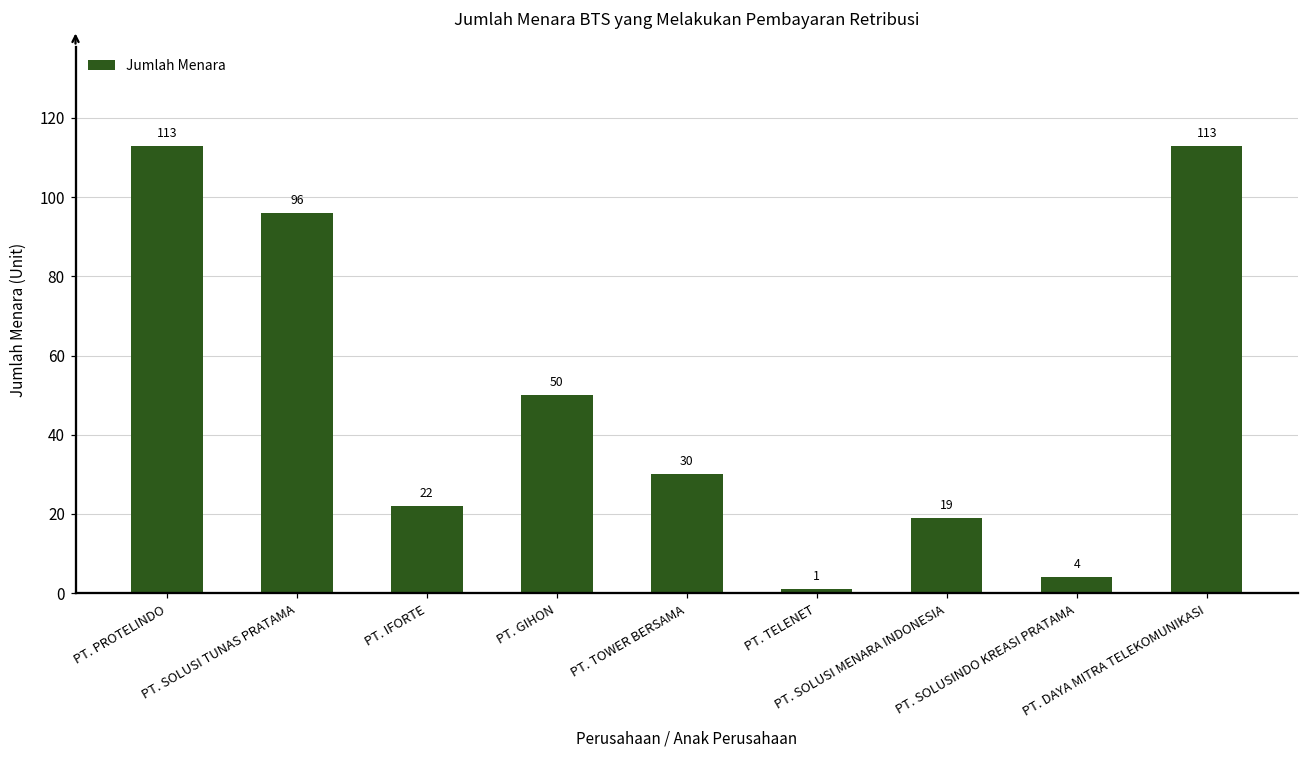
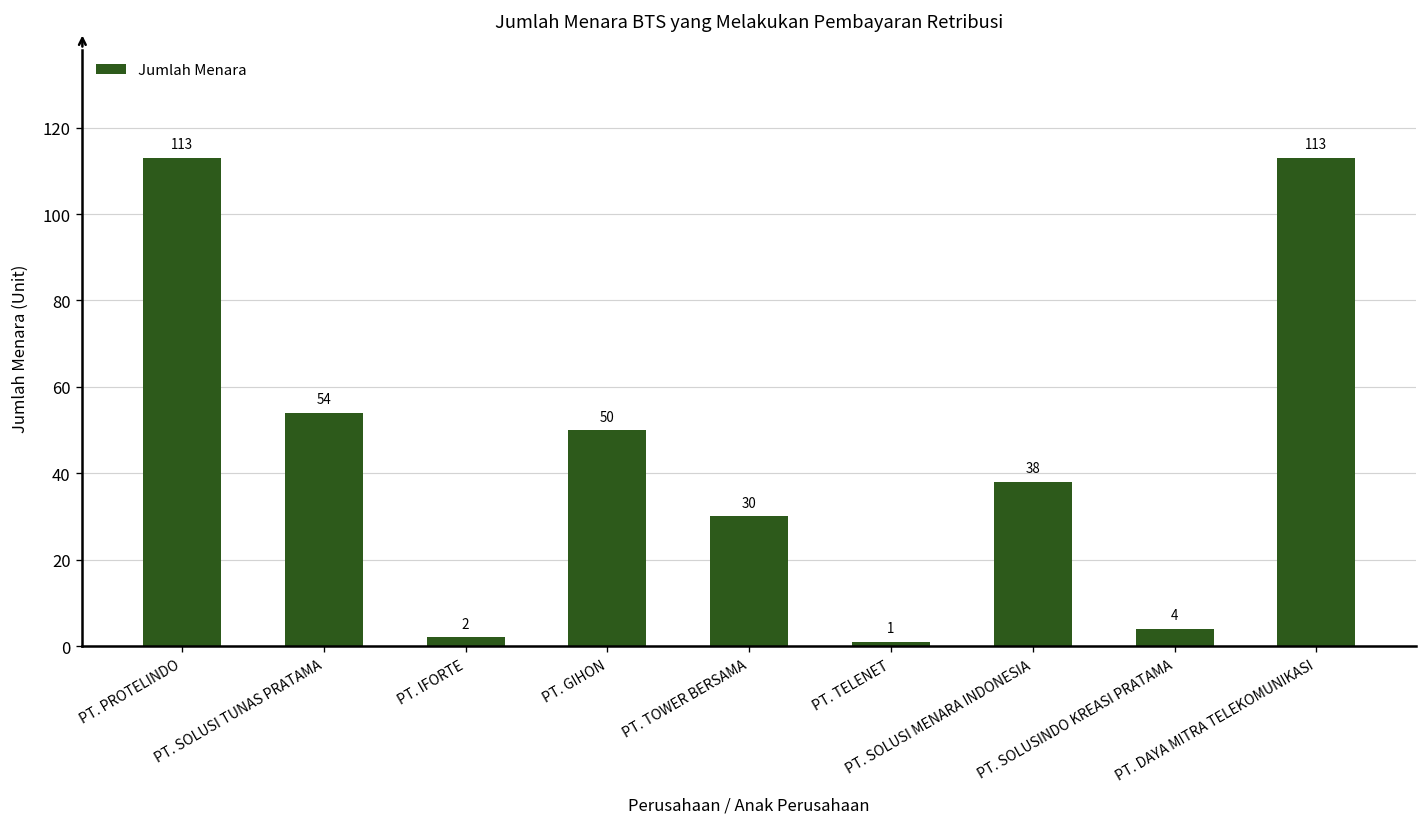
PT. SOLUSI TUNAS PRATAMA: 96 -> 54
PT. IFORTE: 22 -> 2
PT. SOLUSI MENARA INDONESIA: 19 -> 38
